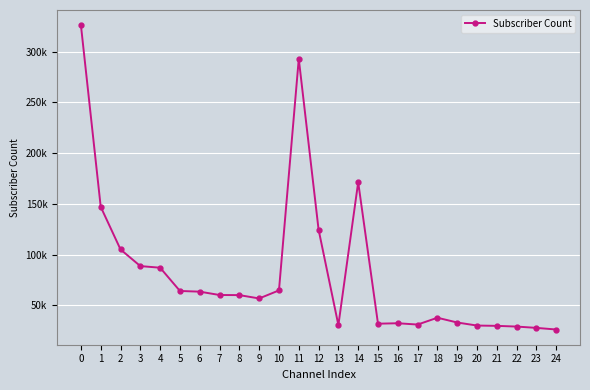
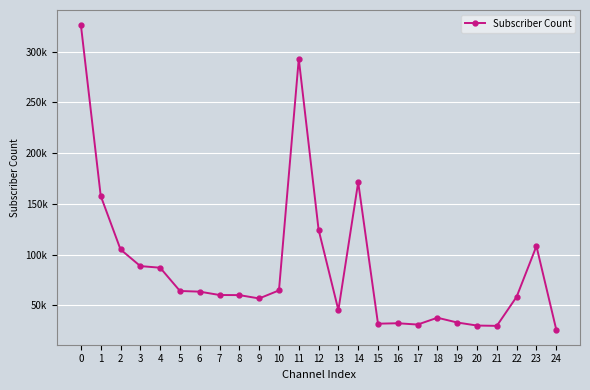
1: 147000 -> 158000
13: 30000 -> 45000
22: 29000 -> 58000
23: 28000 -> 108000
